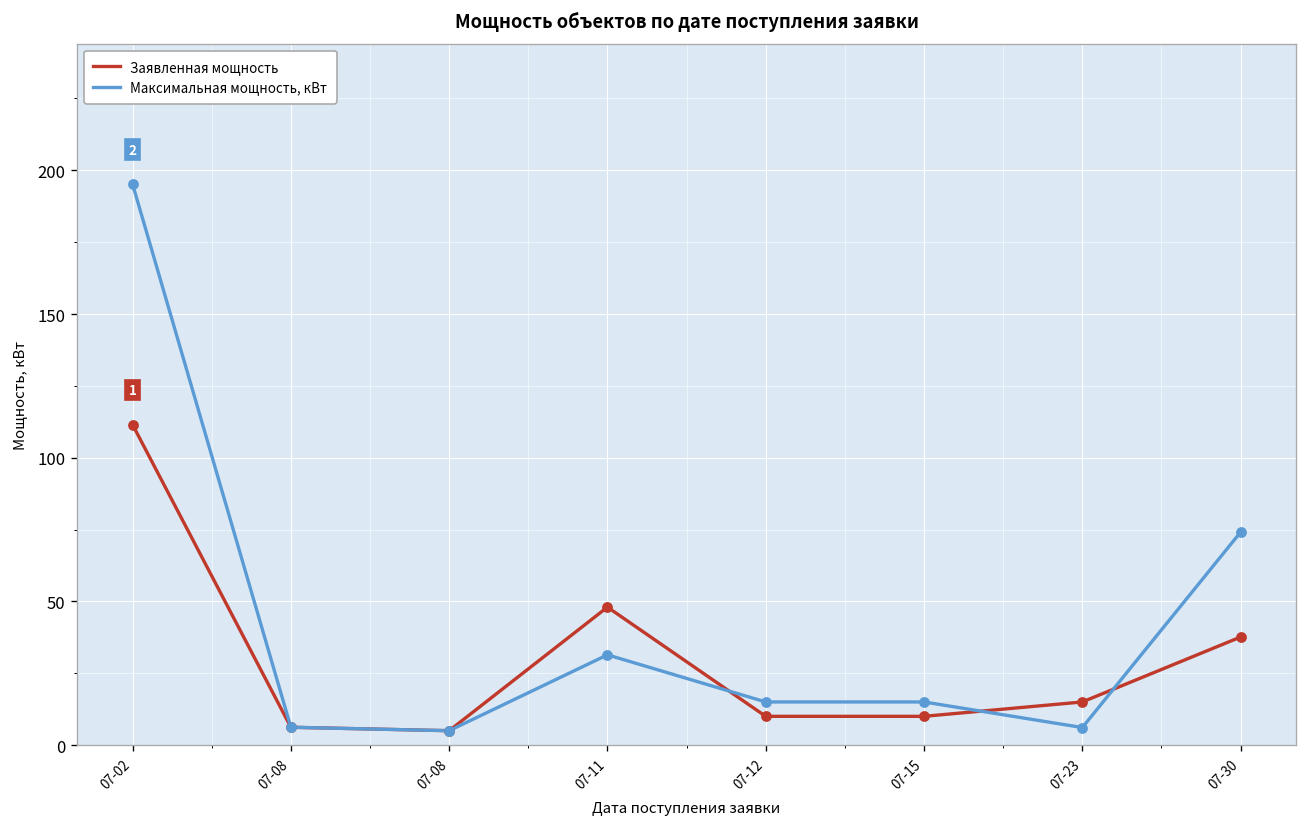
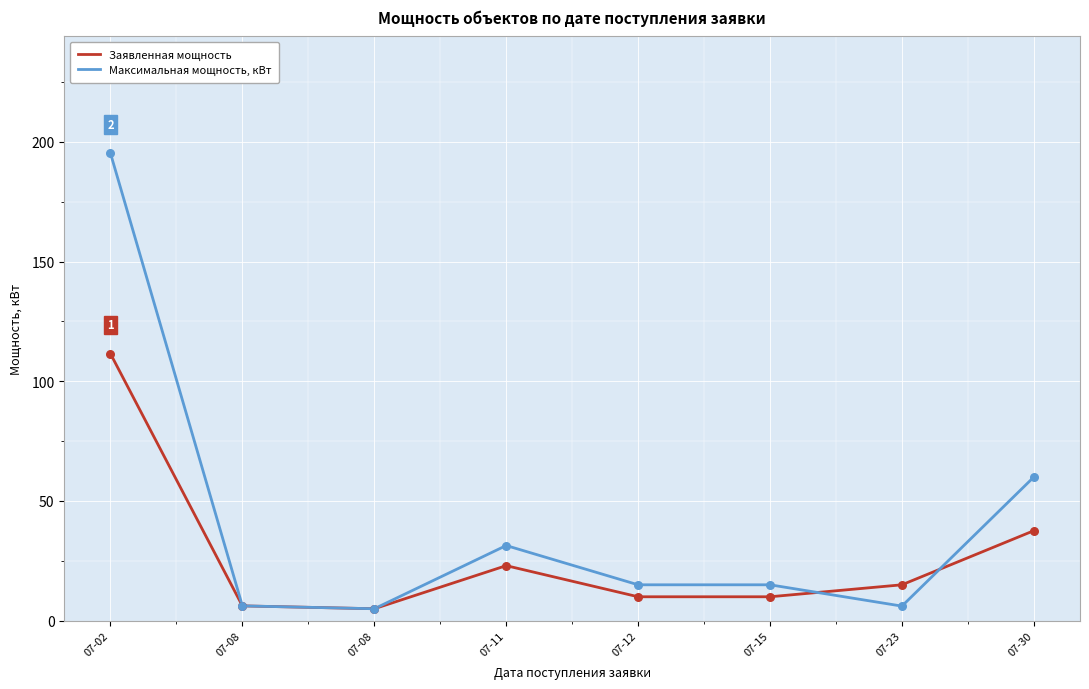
Заявленная мощность, 07-11: 48 -> 23
Максимальная мощность, кВт, 07-30: 74 -> 60
